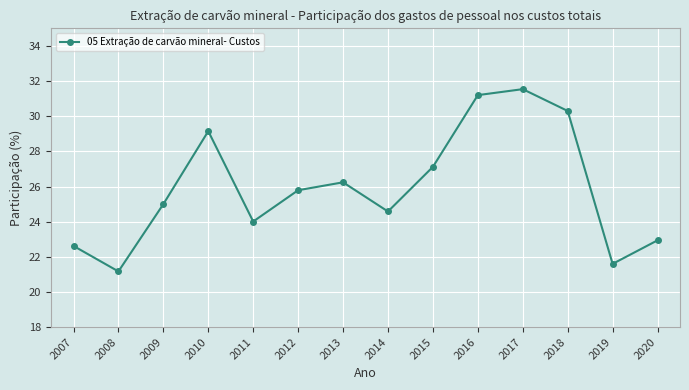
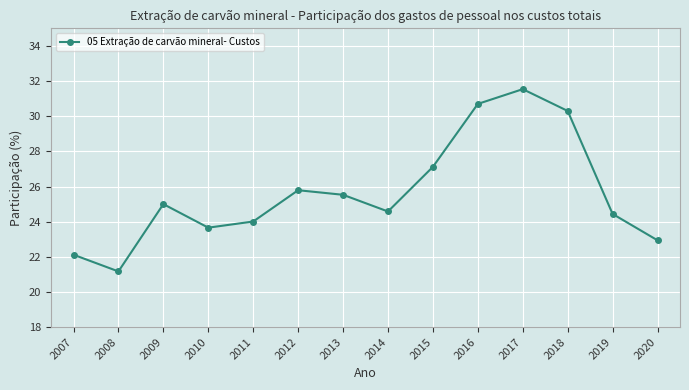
2007: 22.6 -> 22.1
2010: 29.2 -> 23.7
2013: 26.2 -> 25.5
2016: 31.2 -> 30.7
2019: 21.6 -> 24.4
